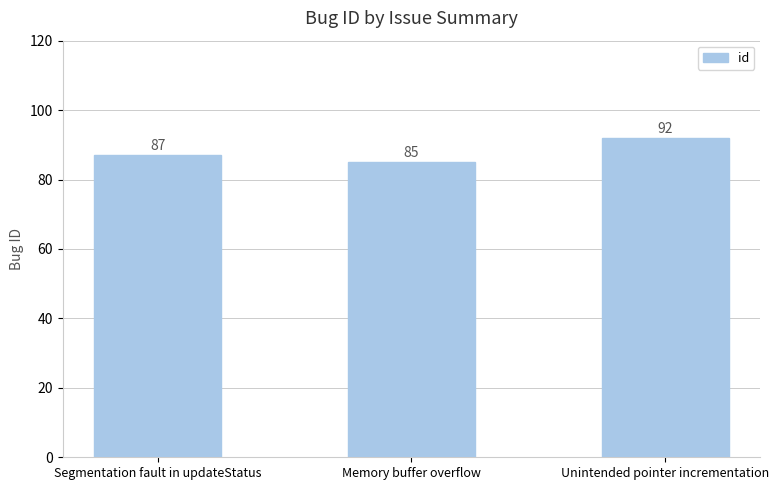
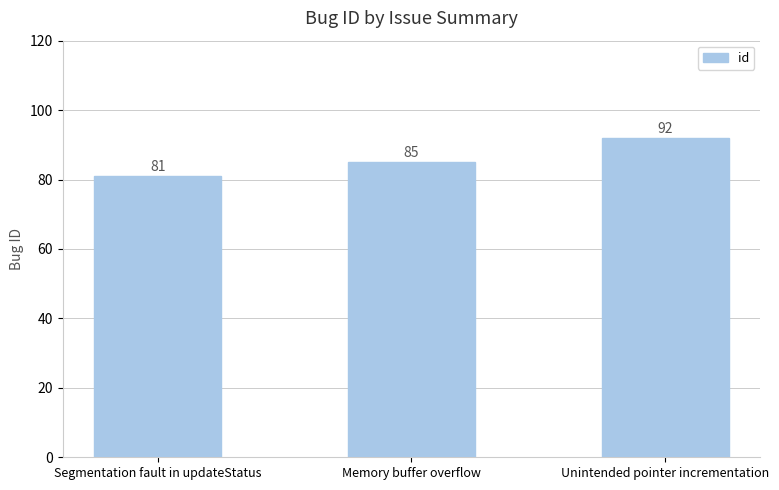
Segmentation fault in updateStatus: 87 -> 81
